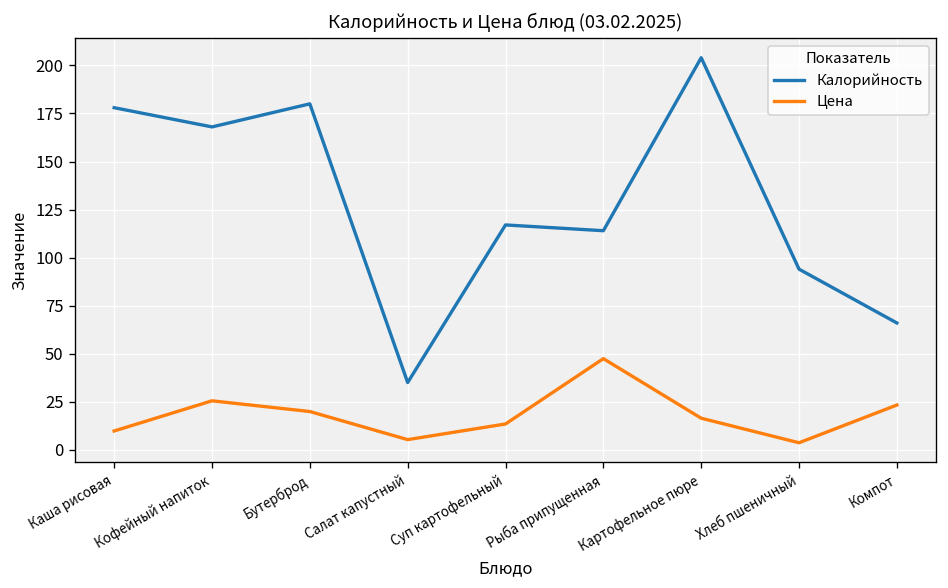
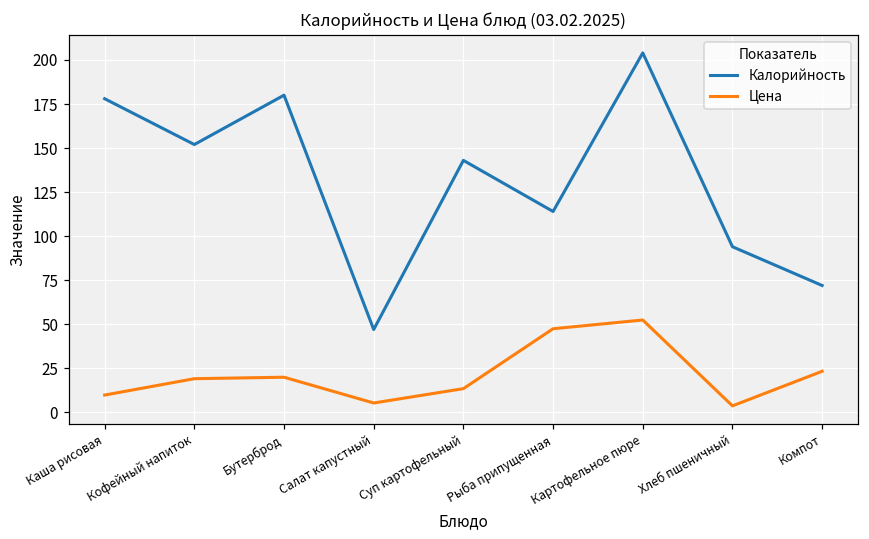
Калорийность, Кофейный напиток: 168 -> 152
Цена, Кофейный напиток: 26 -> 19
Калорийность, Салат капустный: 35 -> 47
Калорийность, Суп картофельный: 117 -> 143
Цена, Картофельное пюре: 16 -> 52
Калорийность, Компот: 66 -> 72
